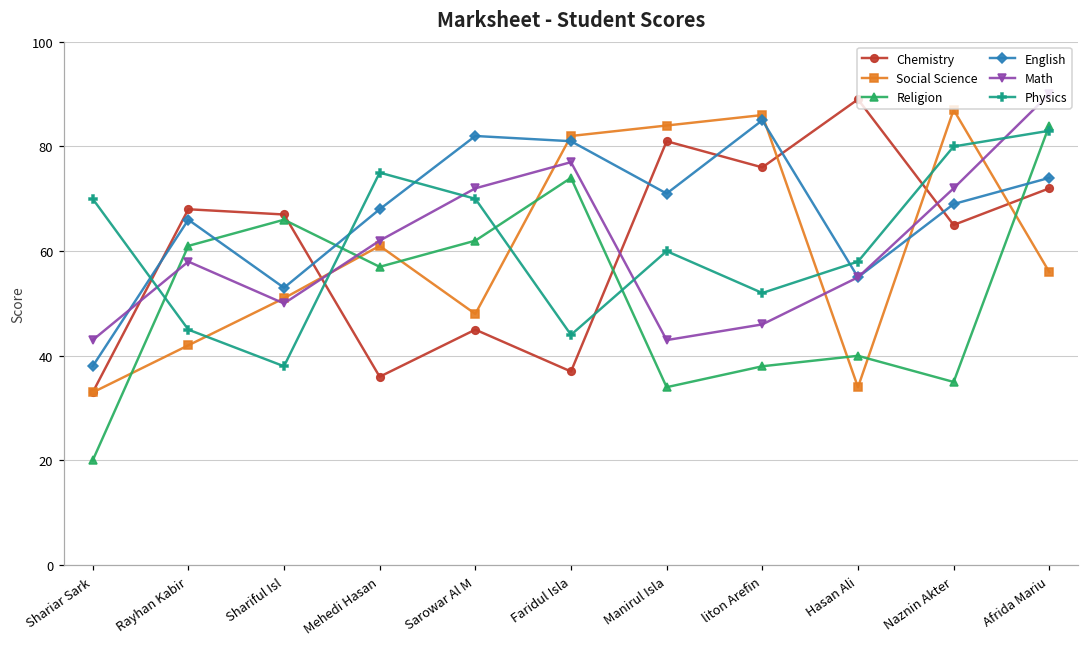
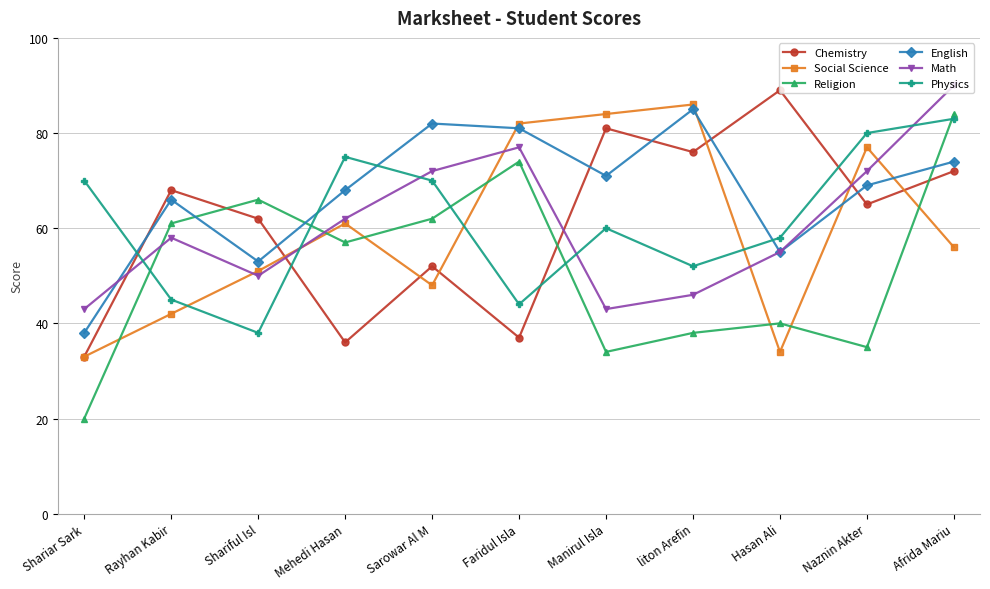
Chemistry, Shariful Isl: 67 -> 62
Chemistry, Sarowar Al M: 45 -> 52
Social Science, Naznin Akter: 87 -> 77
